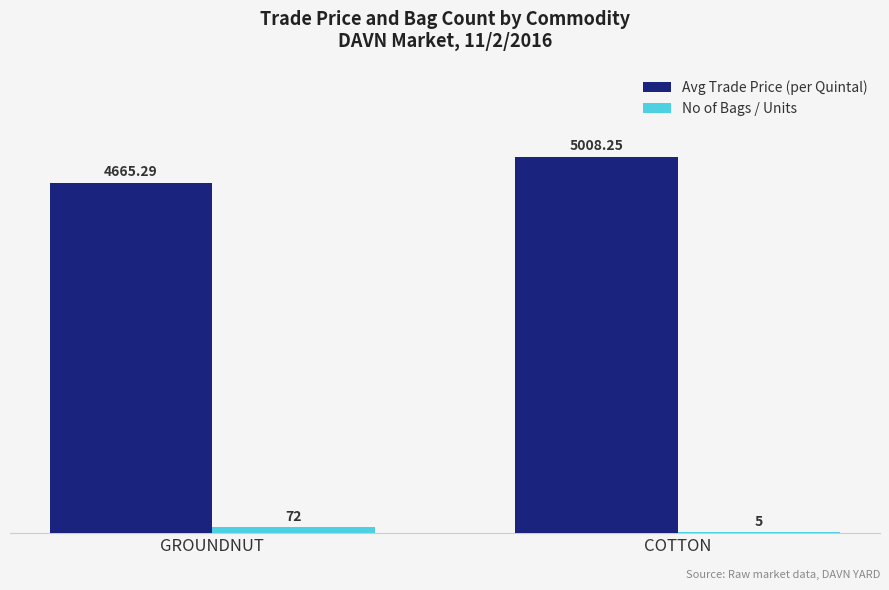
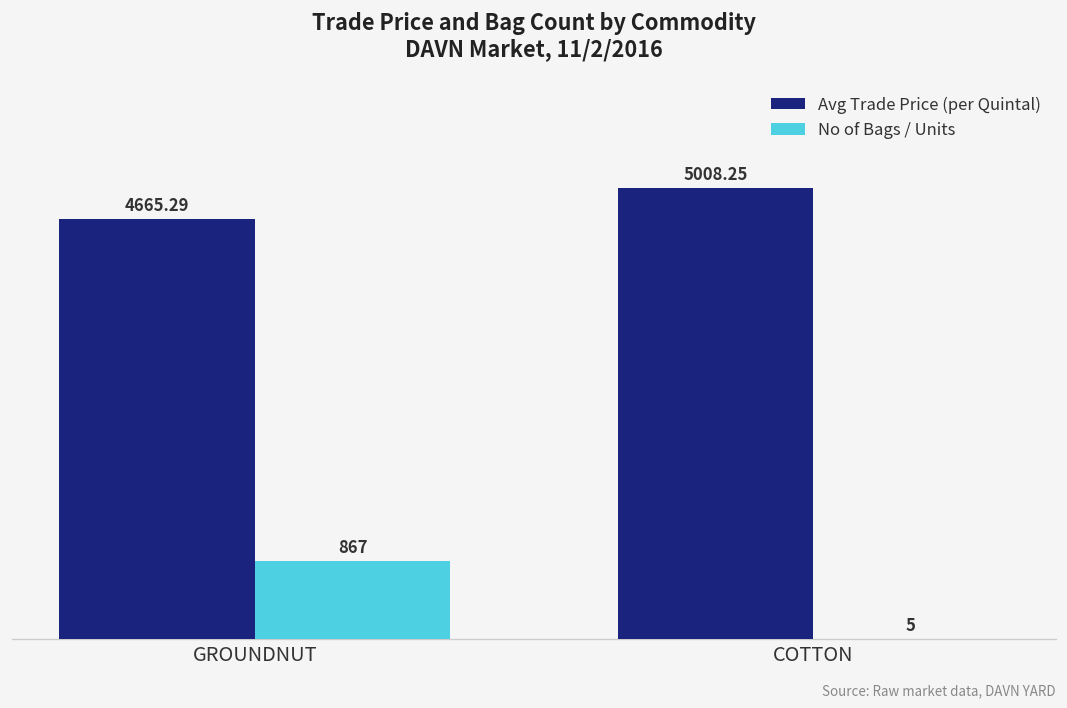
No of Bags / Units, GROUNDNUT: 72 -> 867
